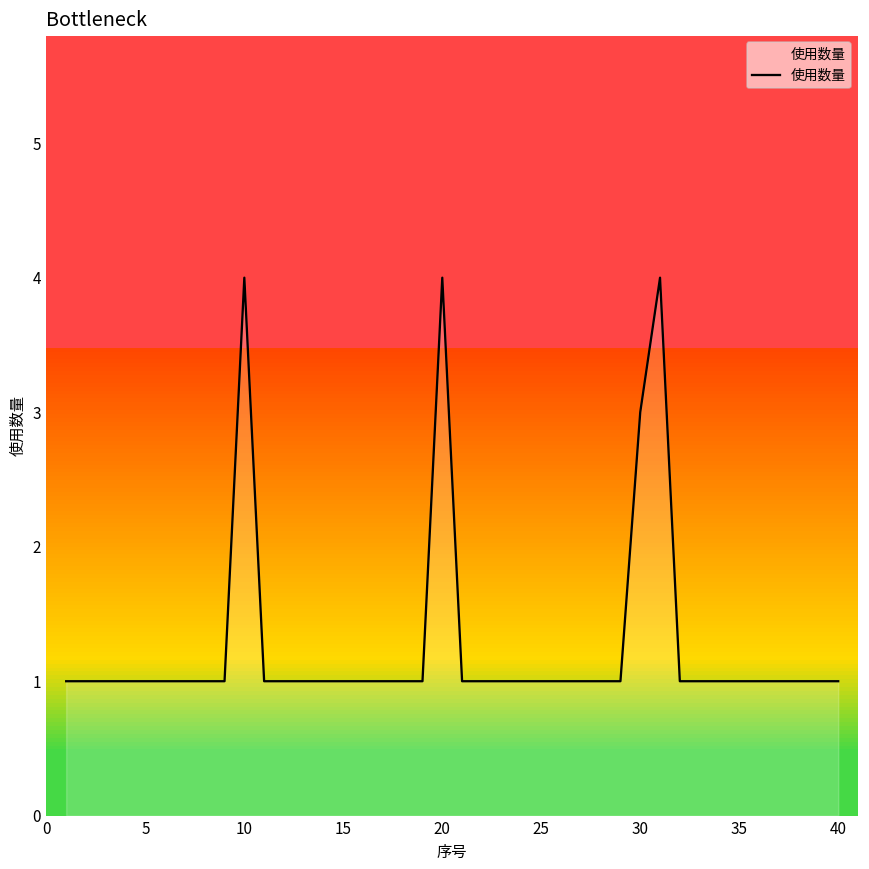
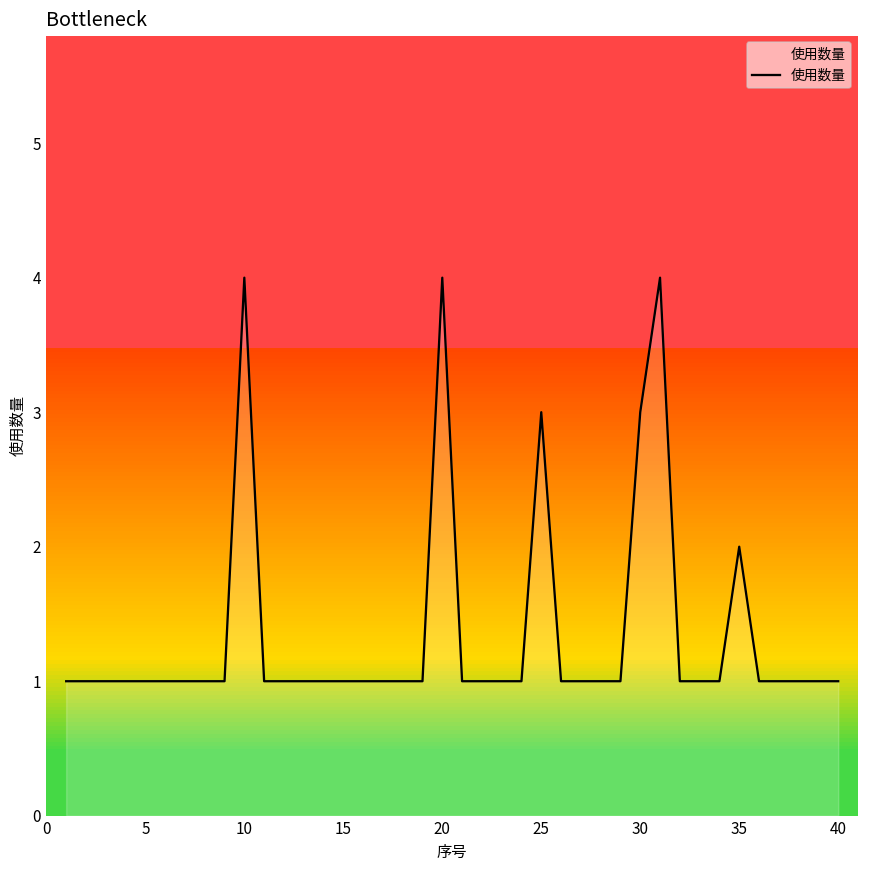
使用数量, 25: 1 -> 3
使用数量, 35: 1 -> 2
